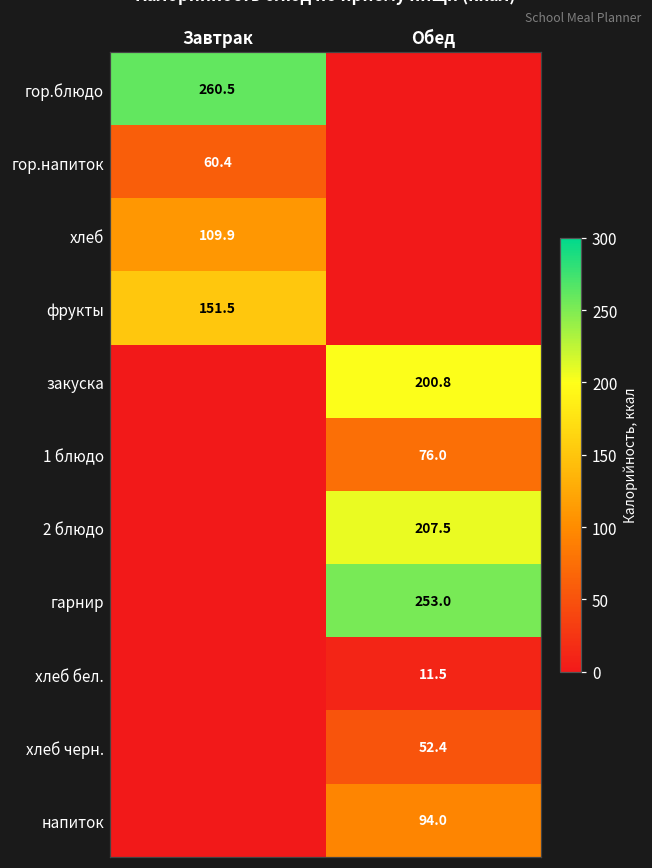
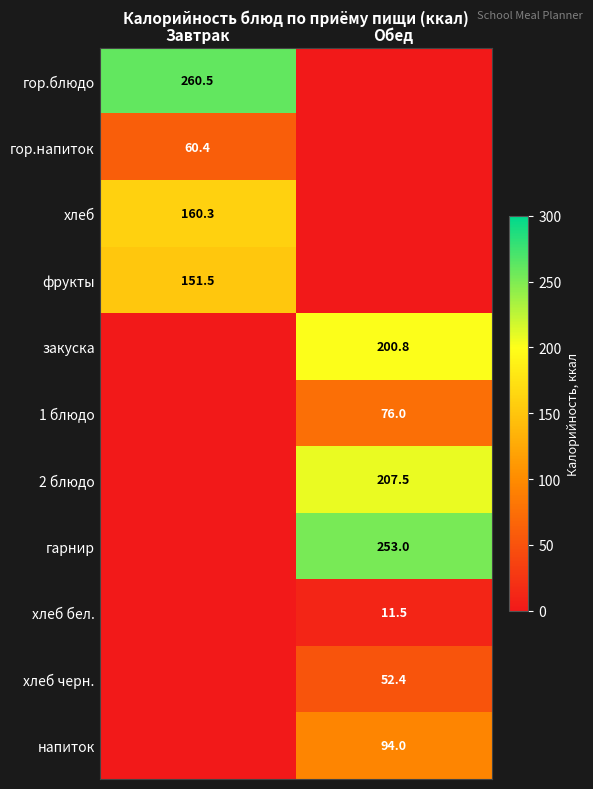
хлеб, Завтрак: 109.9 -> 160.3
